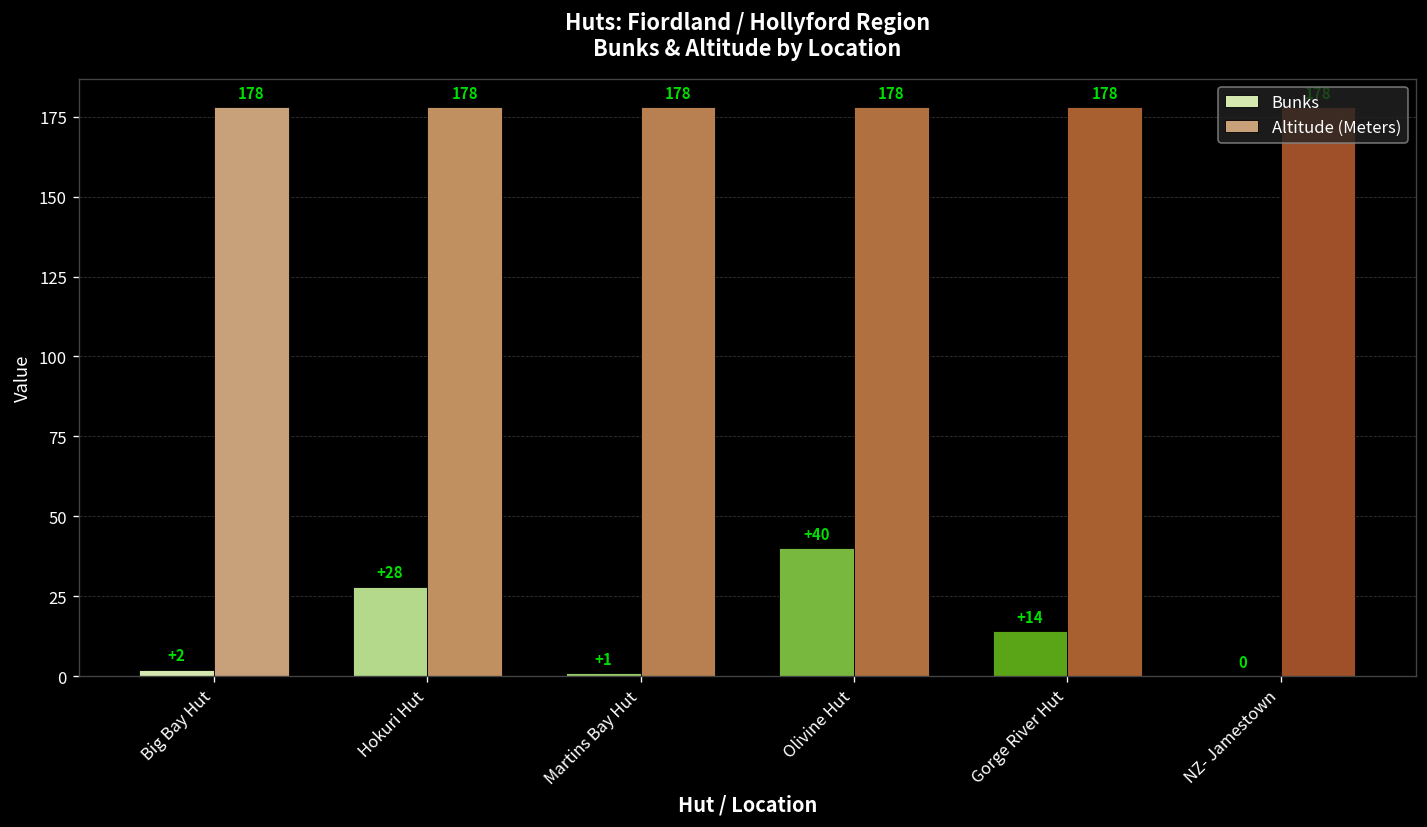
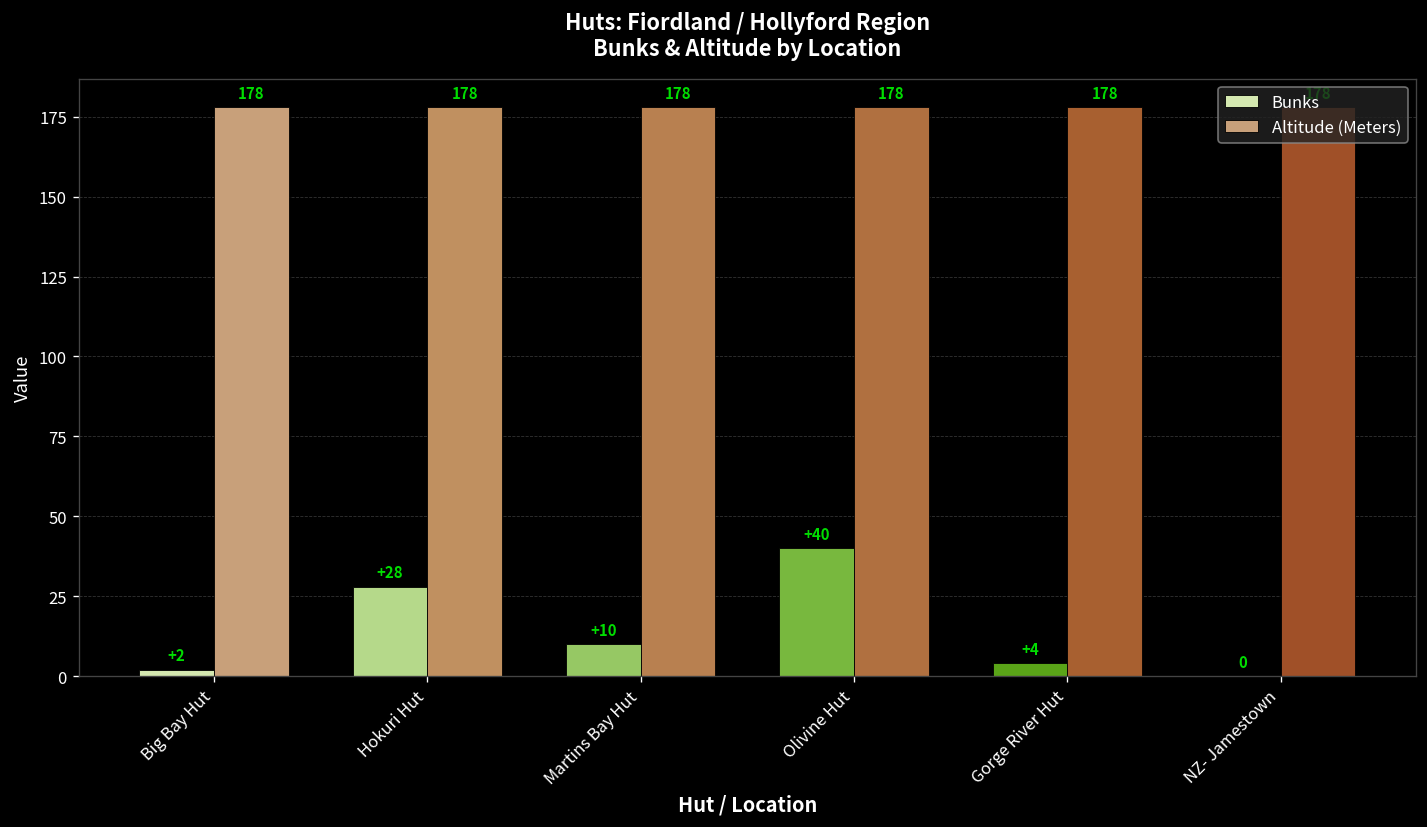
Bunks, Martins Bay Hut: +1 -> +10
Bunks, Gorge River Hut: +14 -> +4
